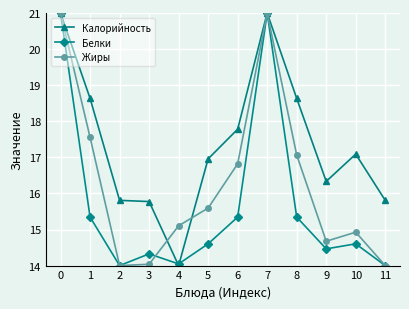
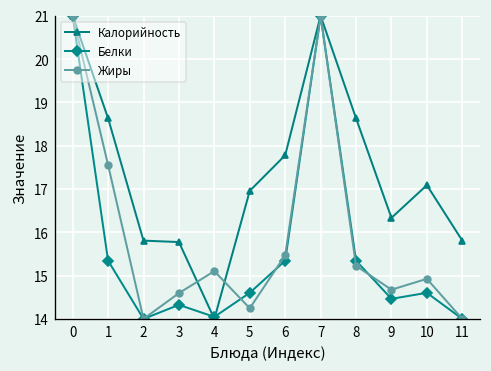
Жиры, 3: 14.0 -> 14.6
Жиры, 5: 15.6 -> 14.2
Жиры, 6: 16.8 -> 15.5
Жиры, 8: 17.1 -> 15.2
